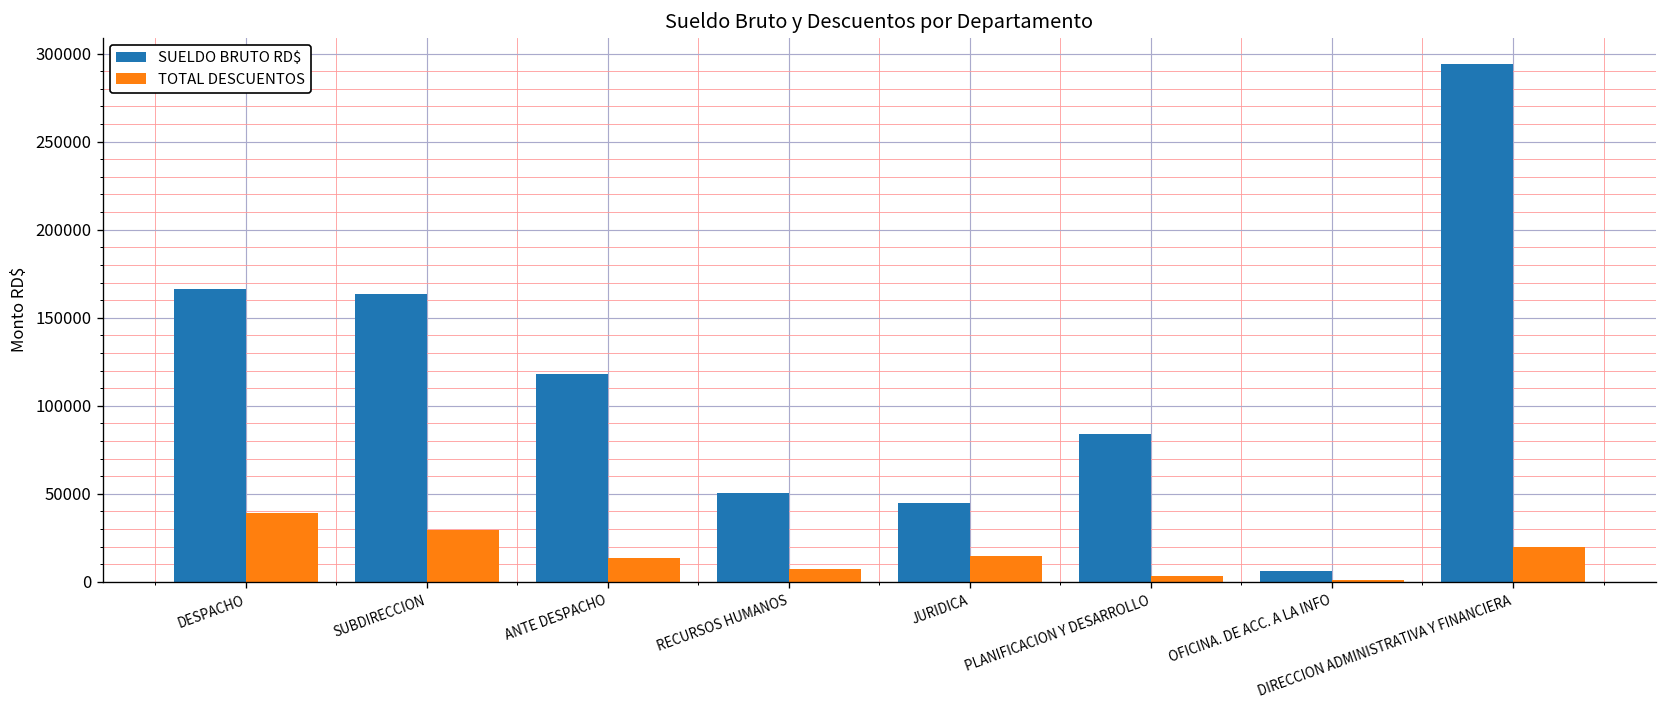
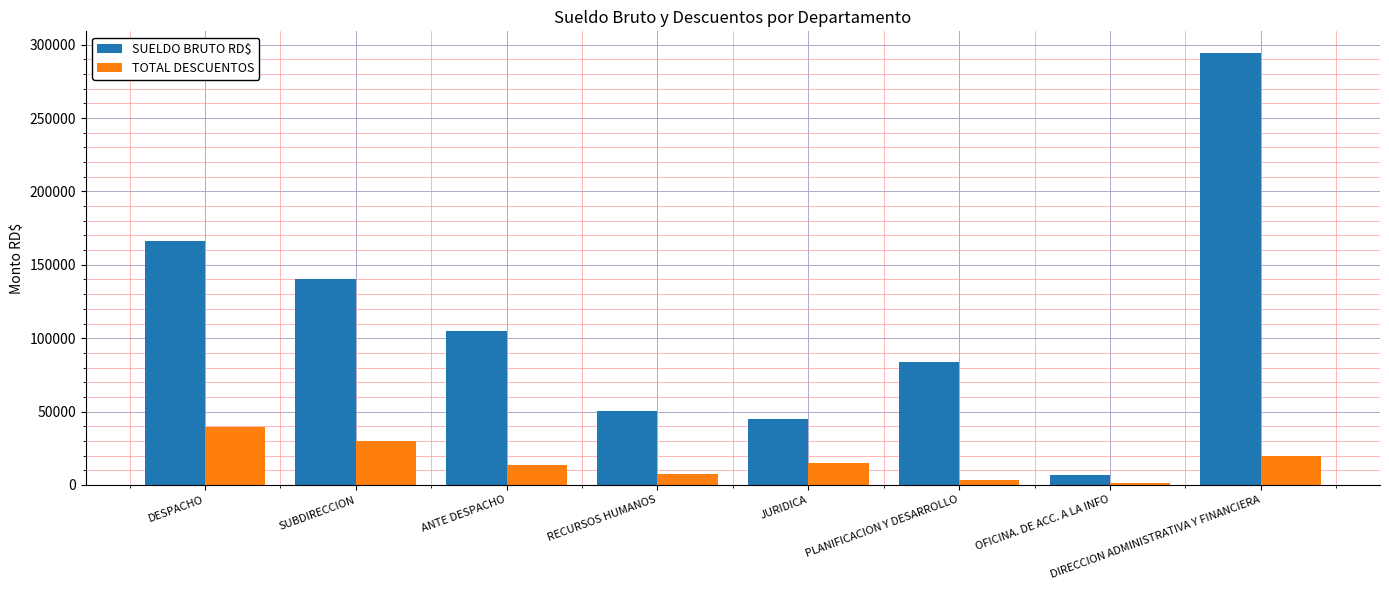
SUELDO BRUTO RD$, SUBDIRECCION: 164000 -> 140000
SUELDO BRUTO RD$, ANTE DESPACHO: 118000 -> 105000
